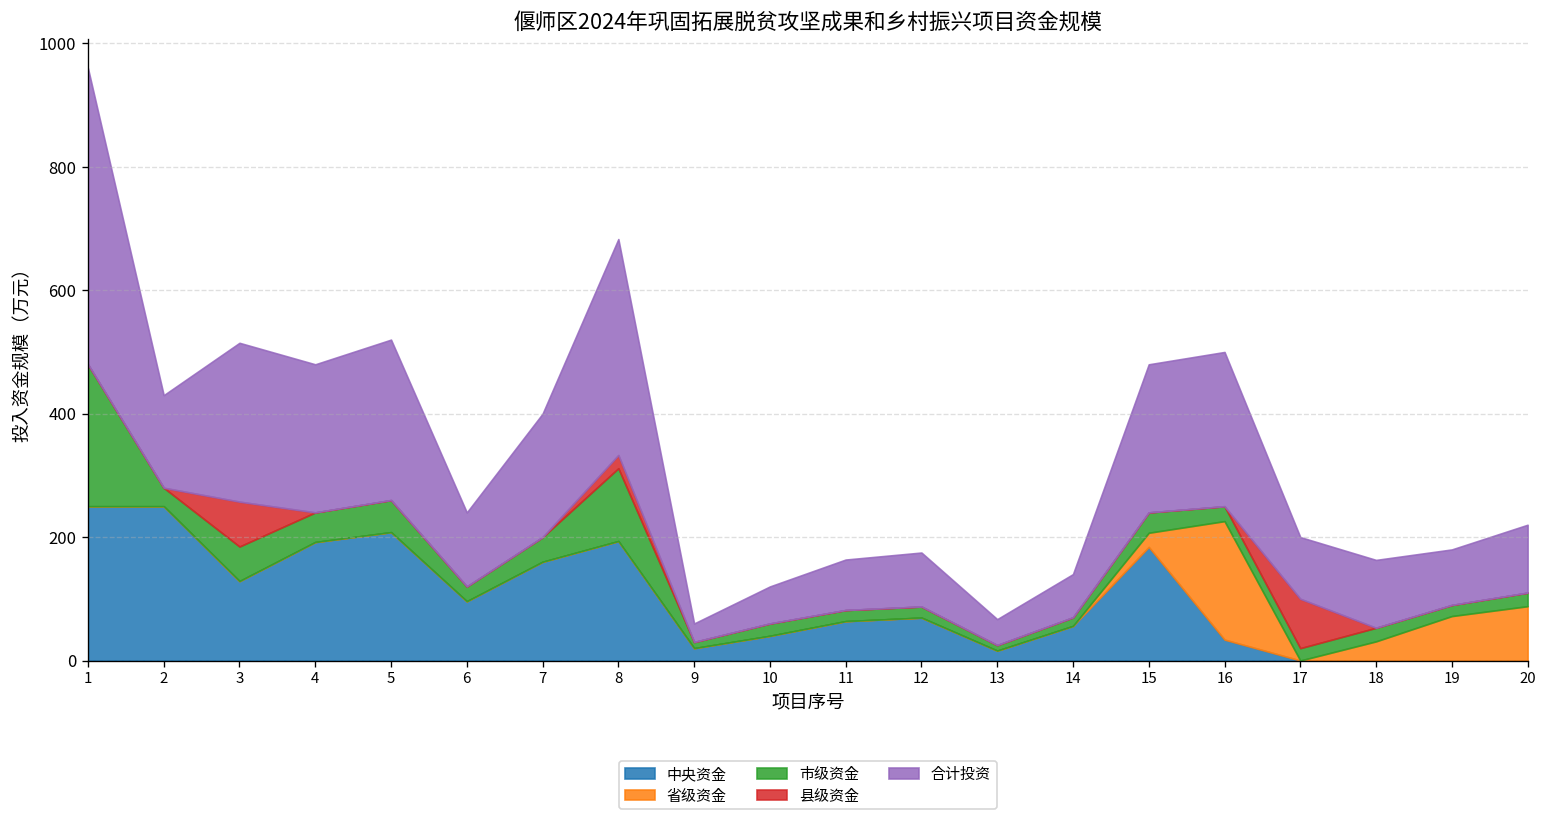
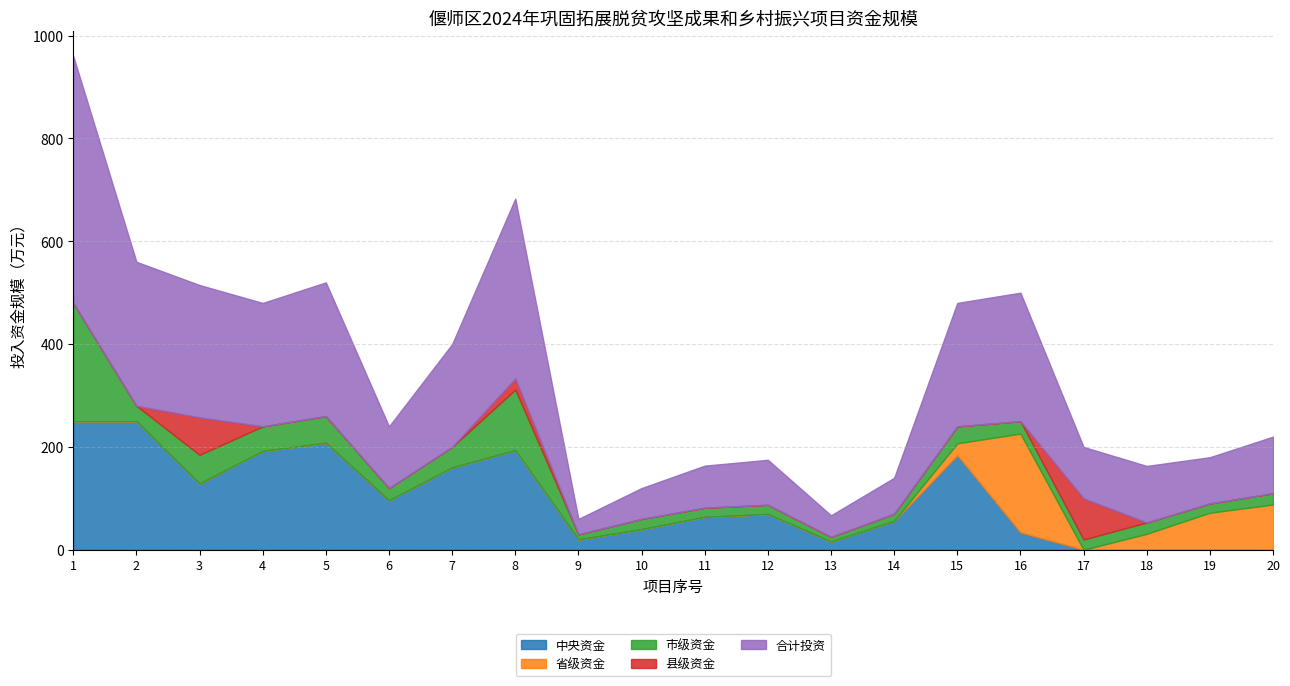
合计投资, 2: 150 -> 280
